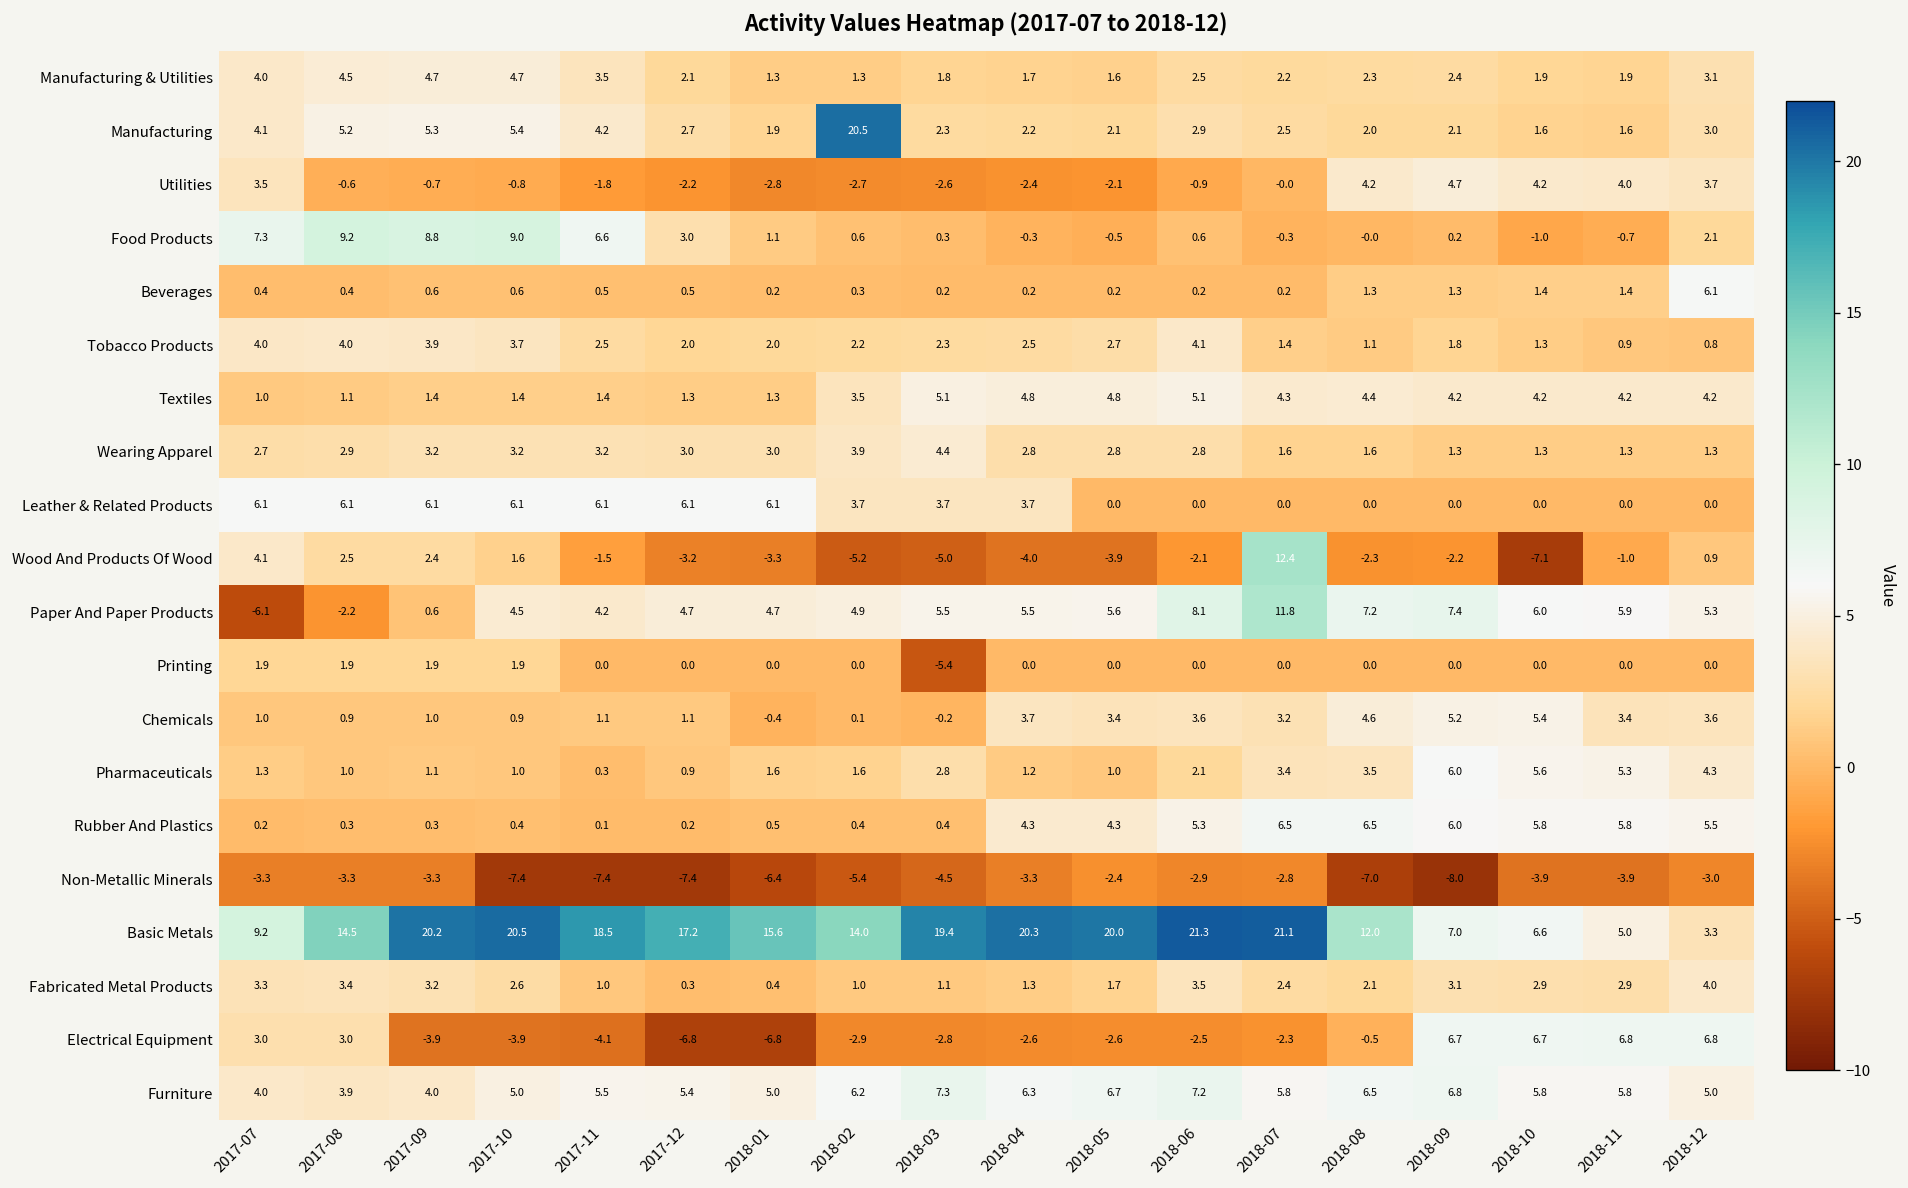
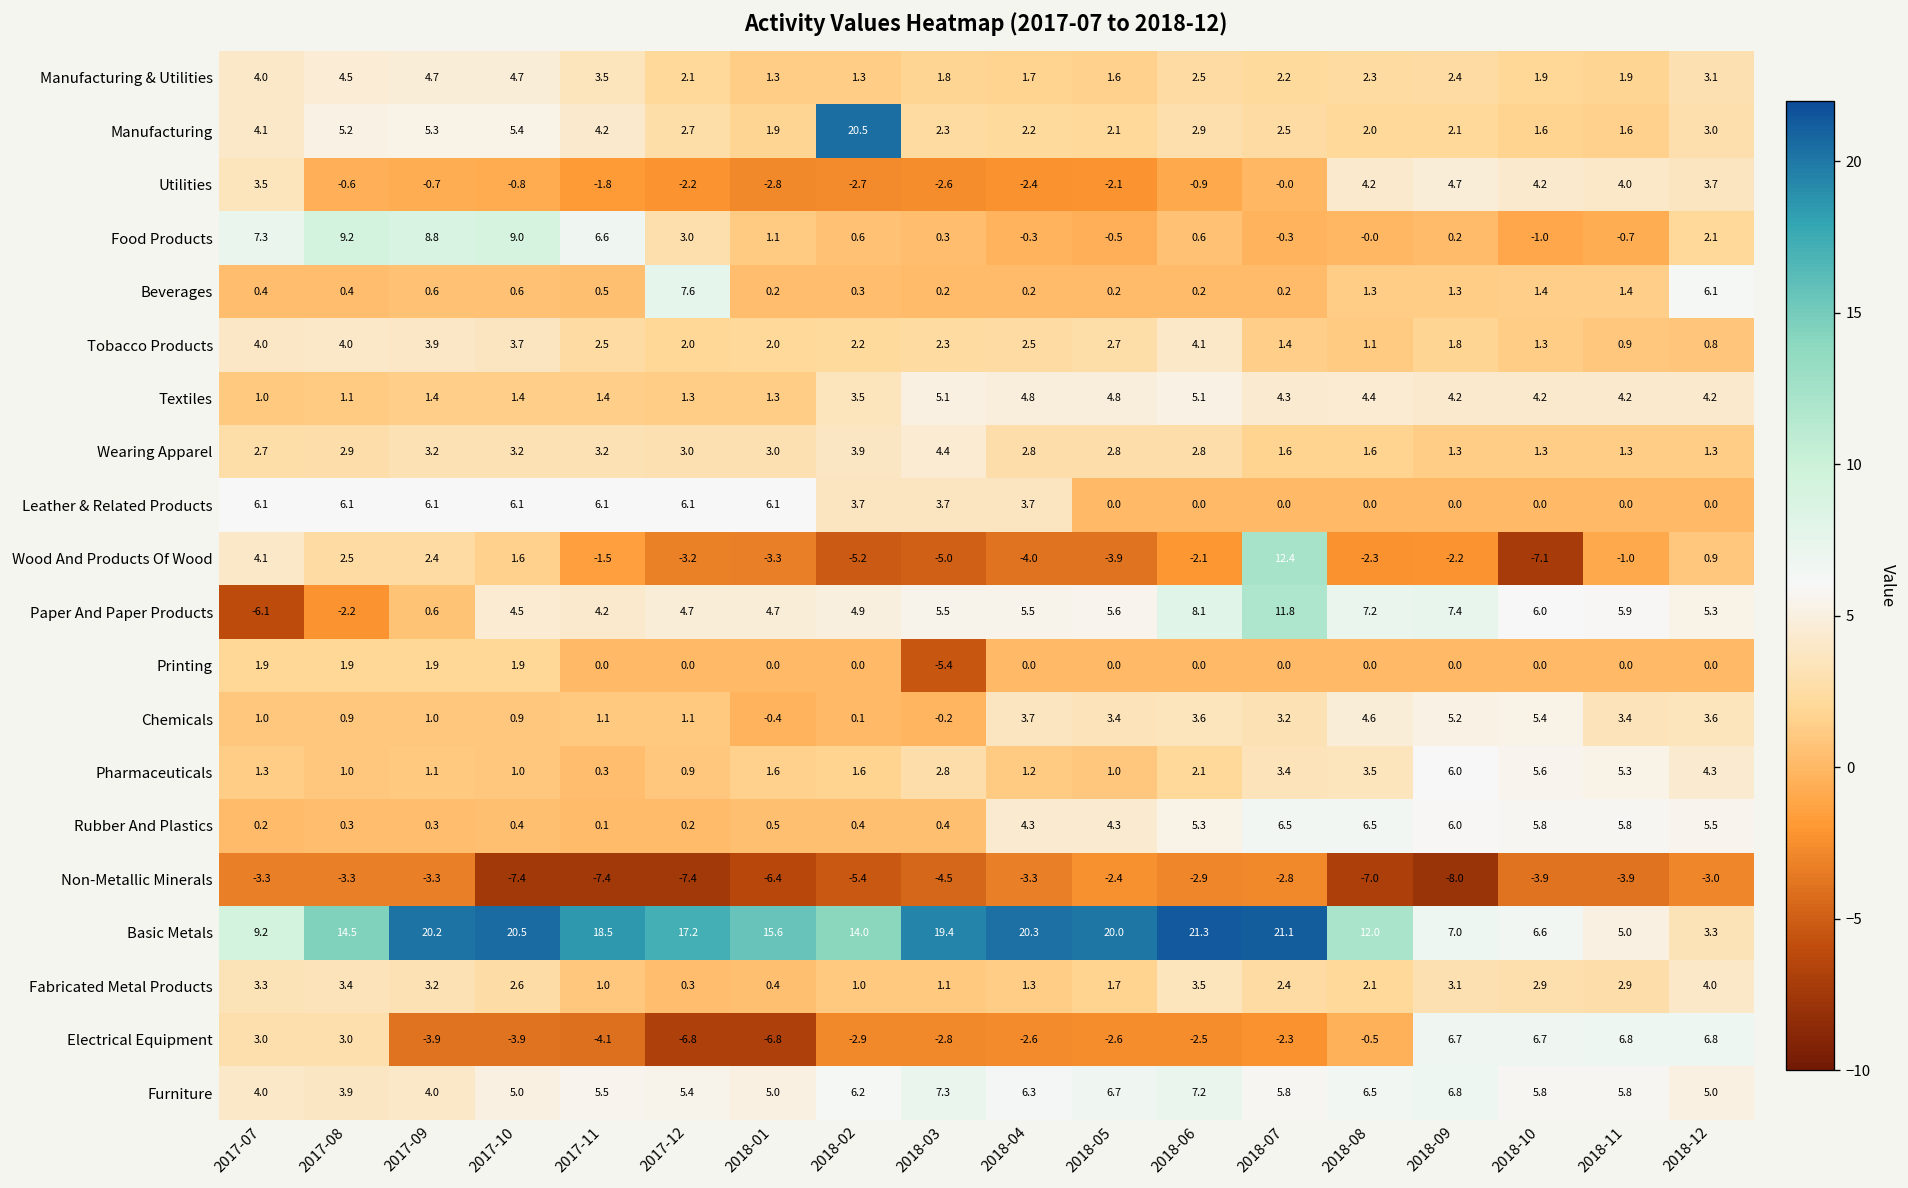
Beverages, 2017-12: 0.5 -> 7.6
